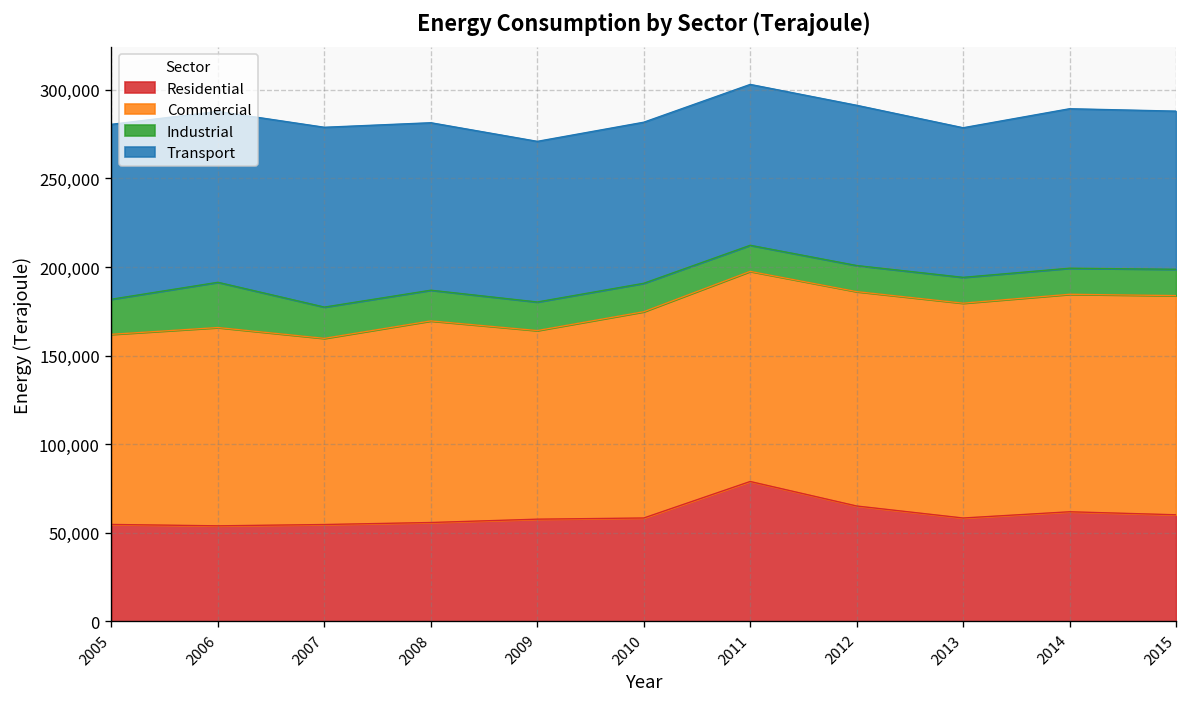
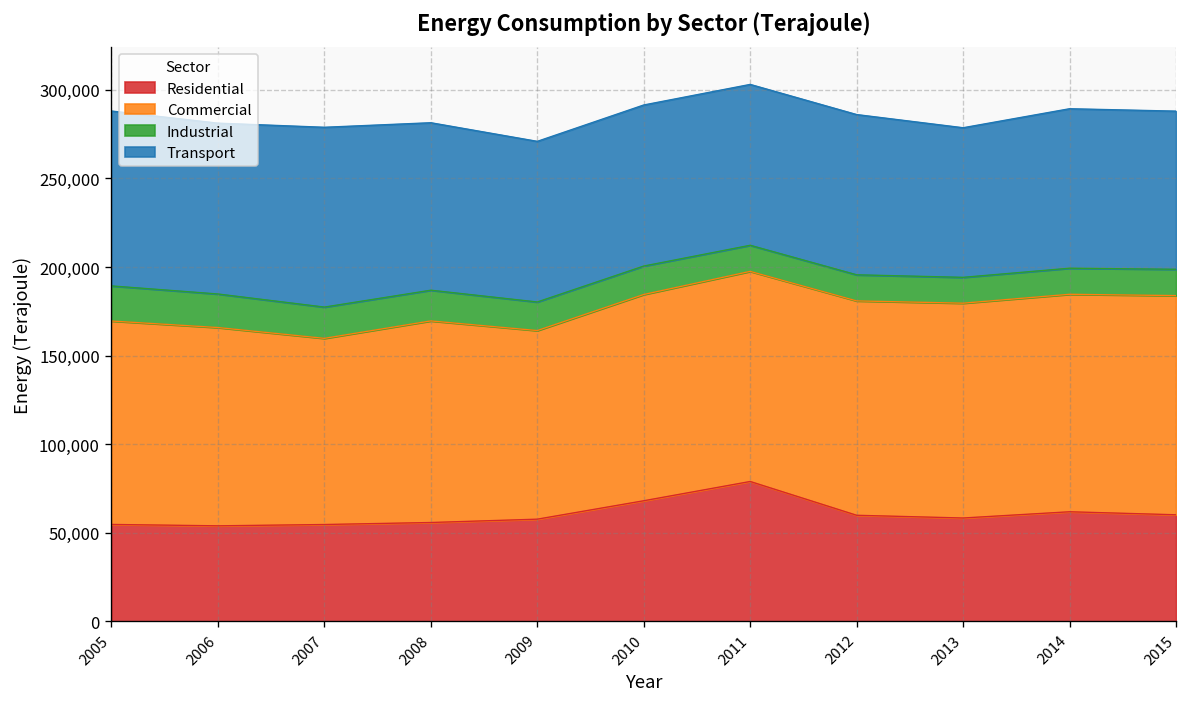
Commercial, 2005: 107,000 -> 115,000
Industrial, 2006: 26,000 -> 19,000
Residential, 2010: 58,000 -> 68,000
Residential, 2012: 65,000 -> 60,000
